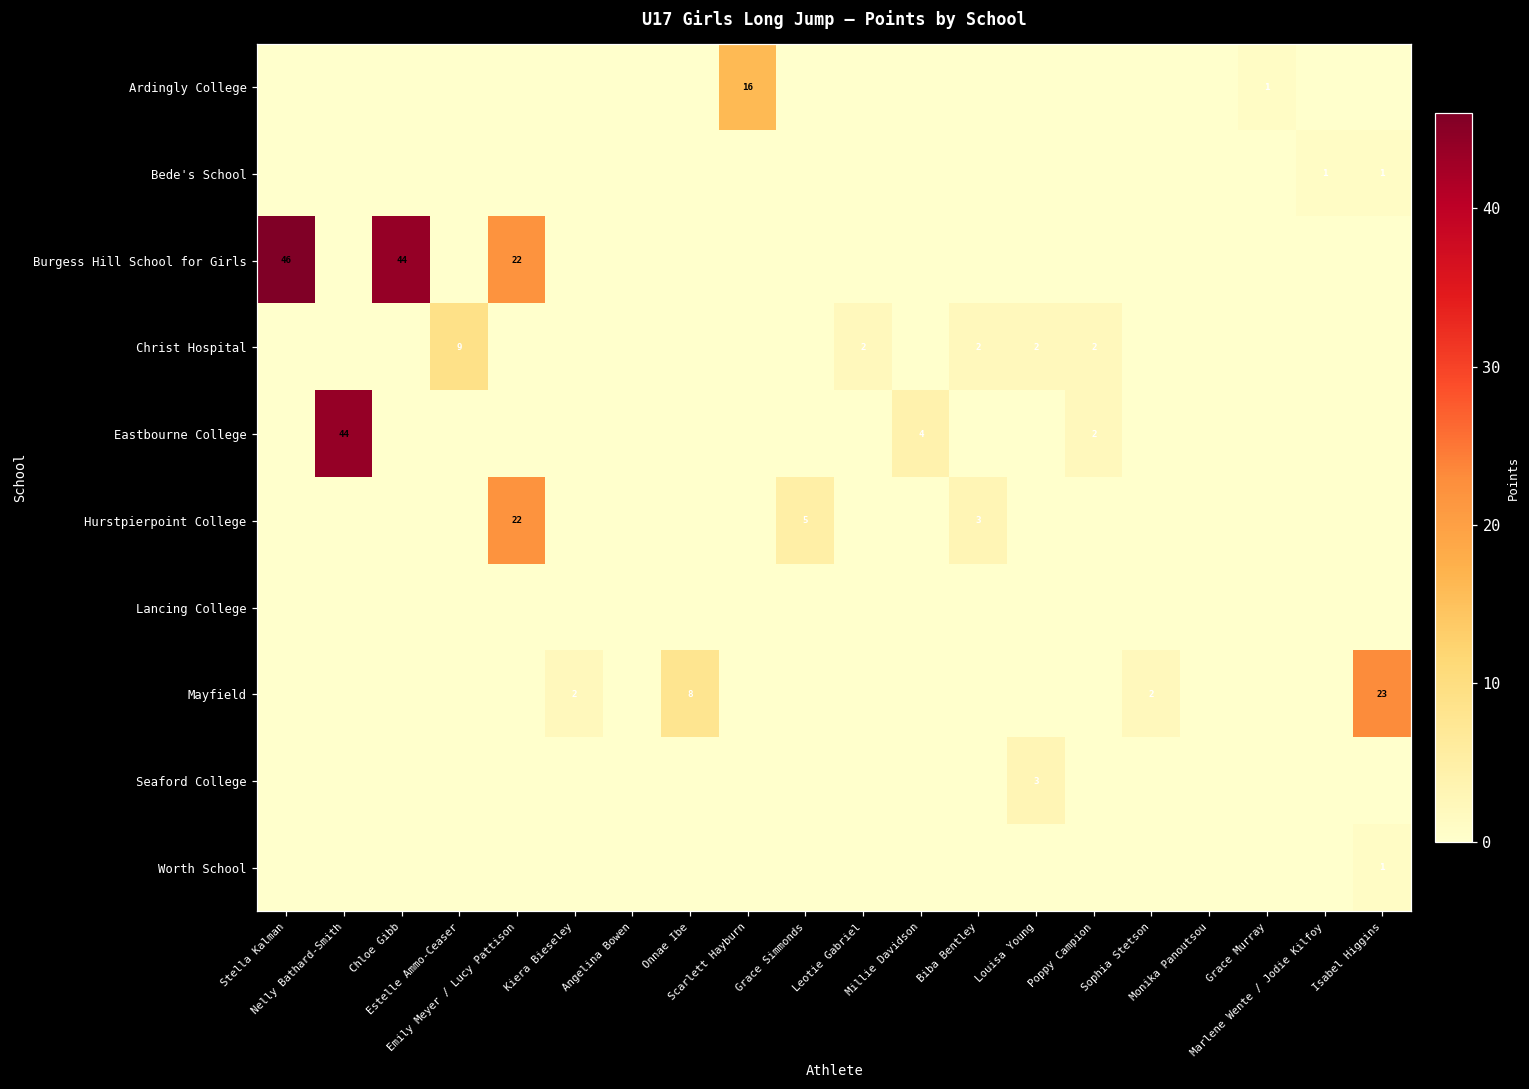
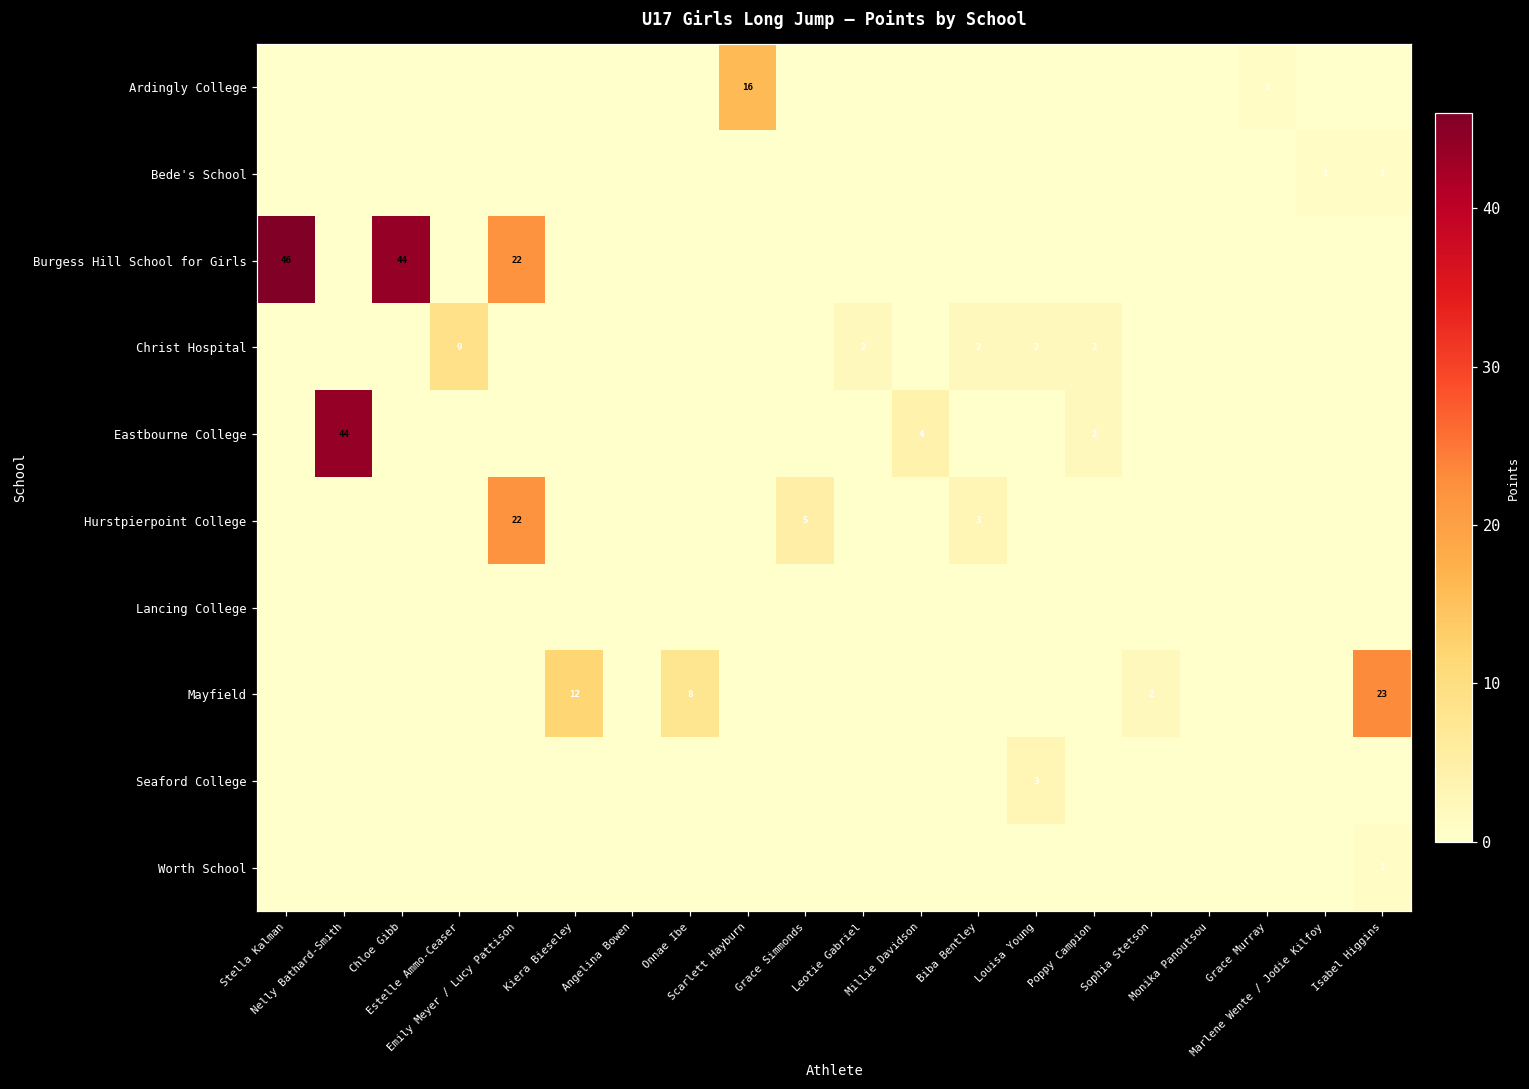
Mayfield, Kiera Bieseley: 2 -> 12
